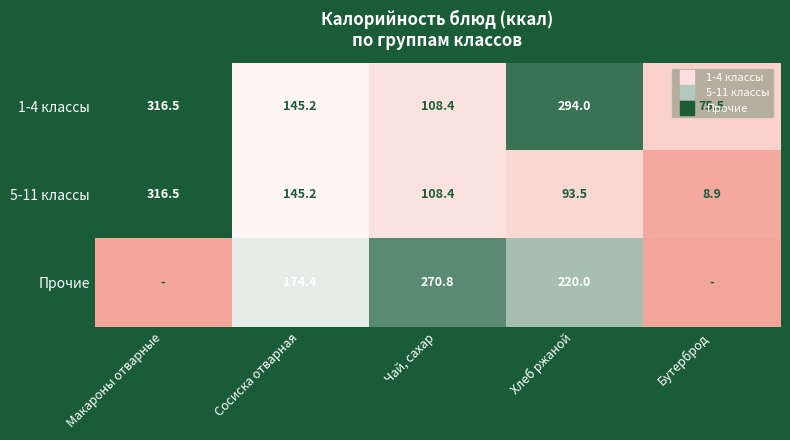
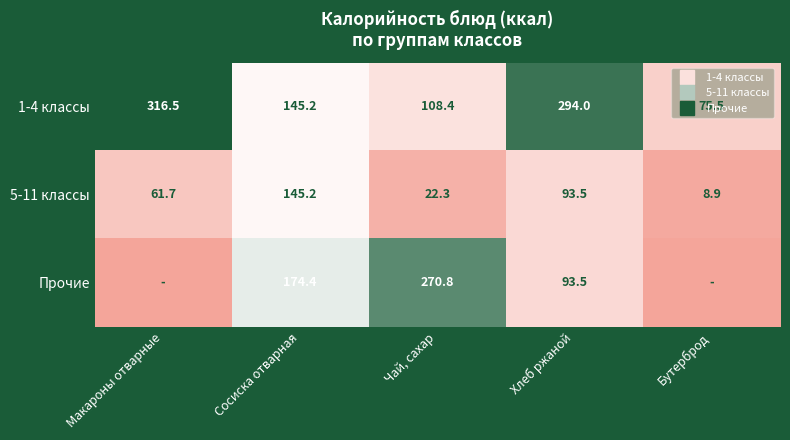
5-11 классы, Макароны отварные: 316.5 -> 61.7
5-11 классы, Чай, сахар: 108.4 -> 22.3
Прочие, Хлеб ржаной: 220.0 -> 93.5
